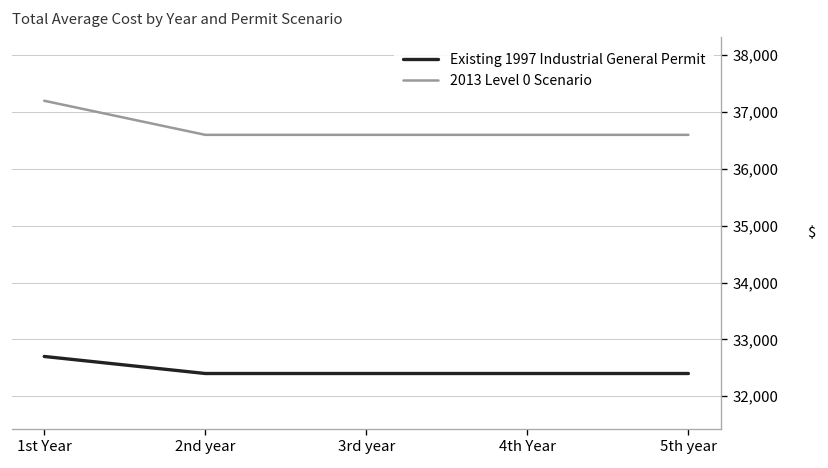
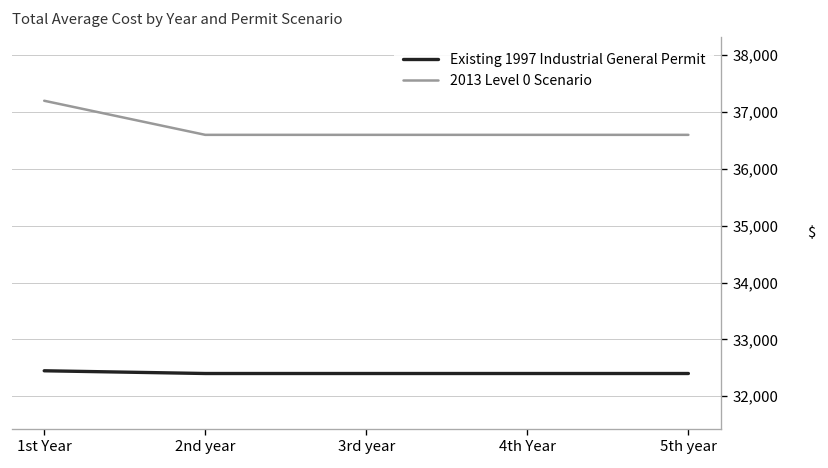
Existing 1997 Industrial General Permit, 1st Year: 32,700 -> 32,400
